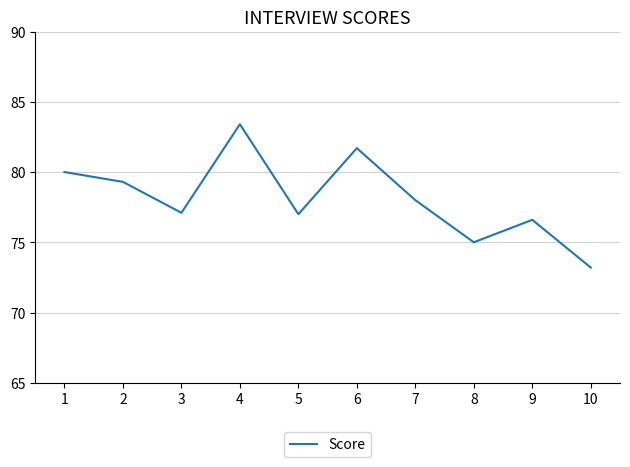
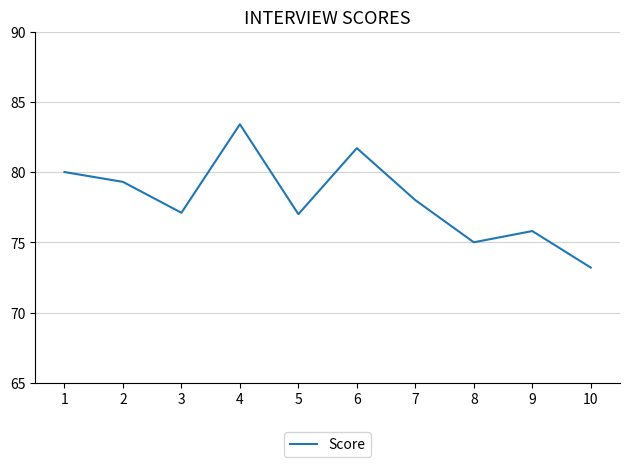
9: 76.6 -> 75.8
